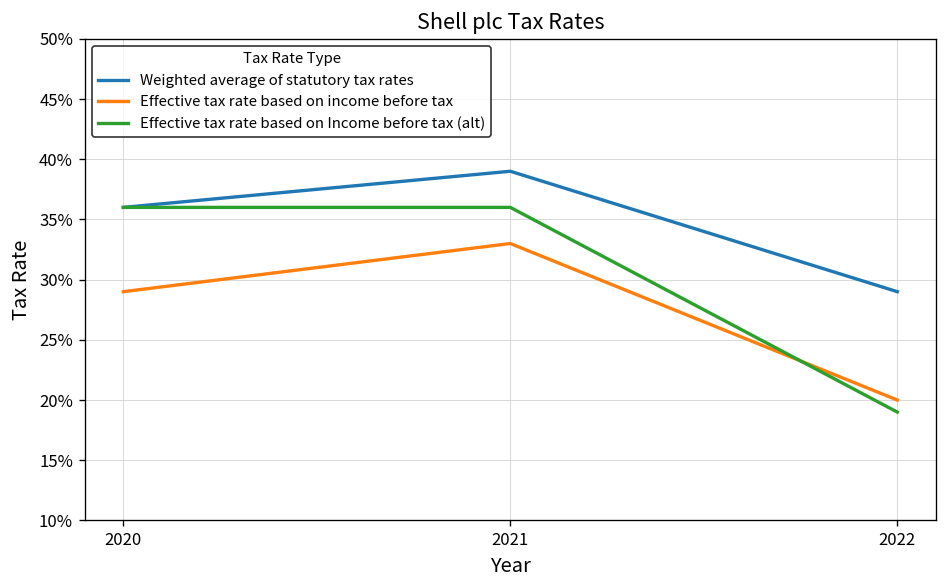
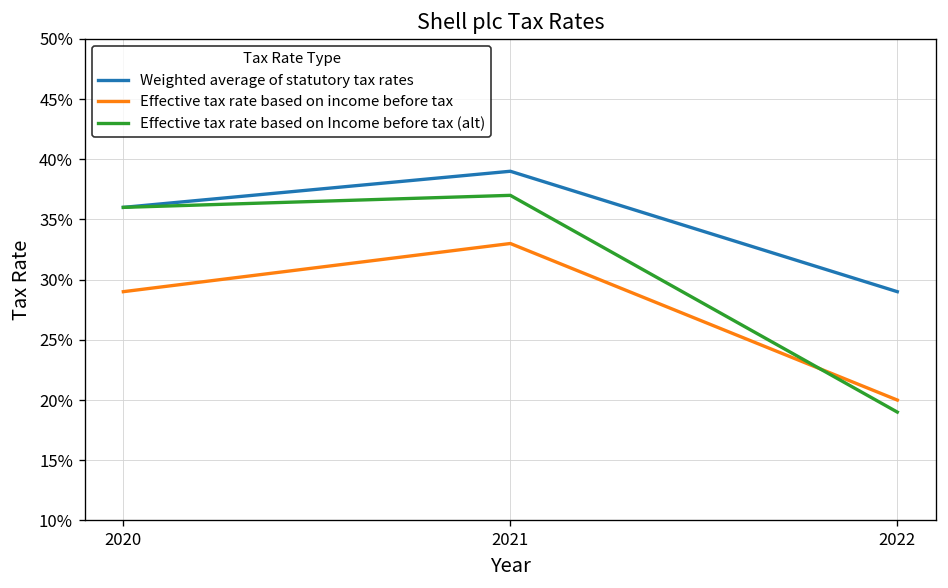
Effective tax rate based on Income before tax (alt), 2021: 36.0% -> 37.0%
